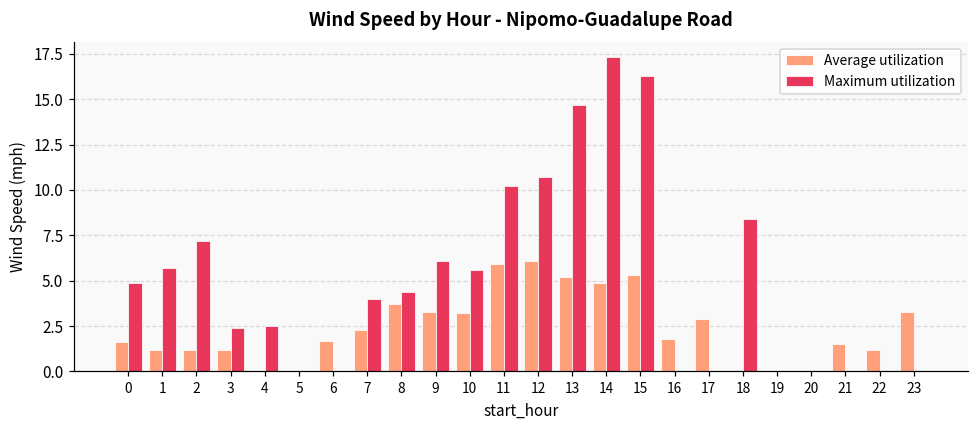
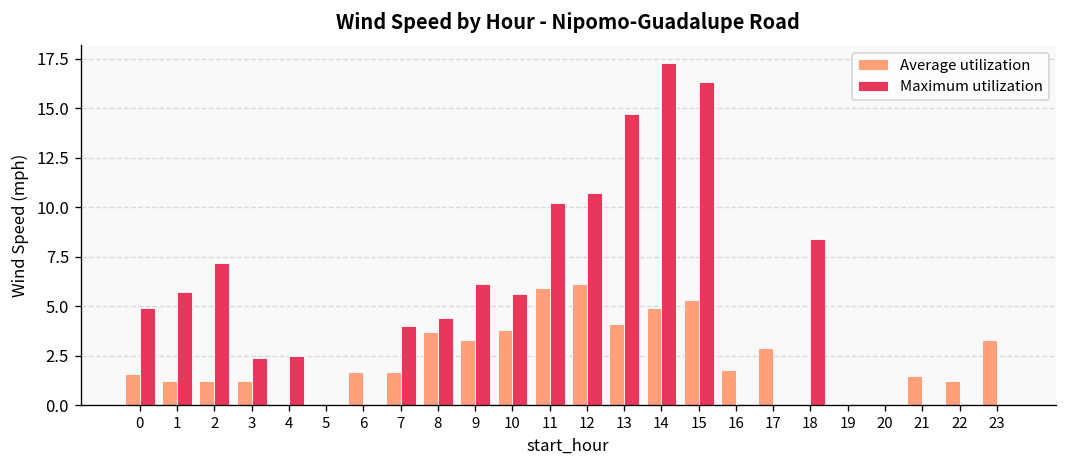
Average utilization, 7: 2.3 -> 1.7
Average utilization, 10: 3.2 -> 3.8
Average utilization, 13: 5.2 -> 4.1
